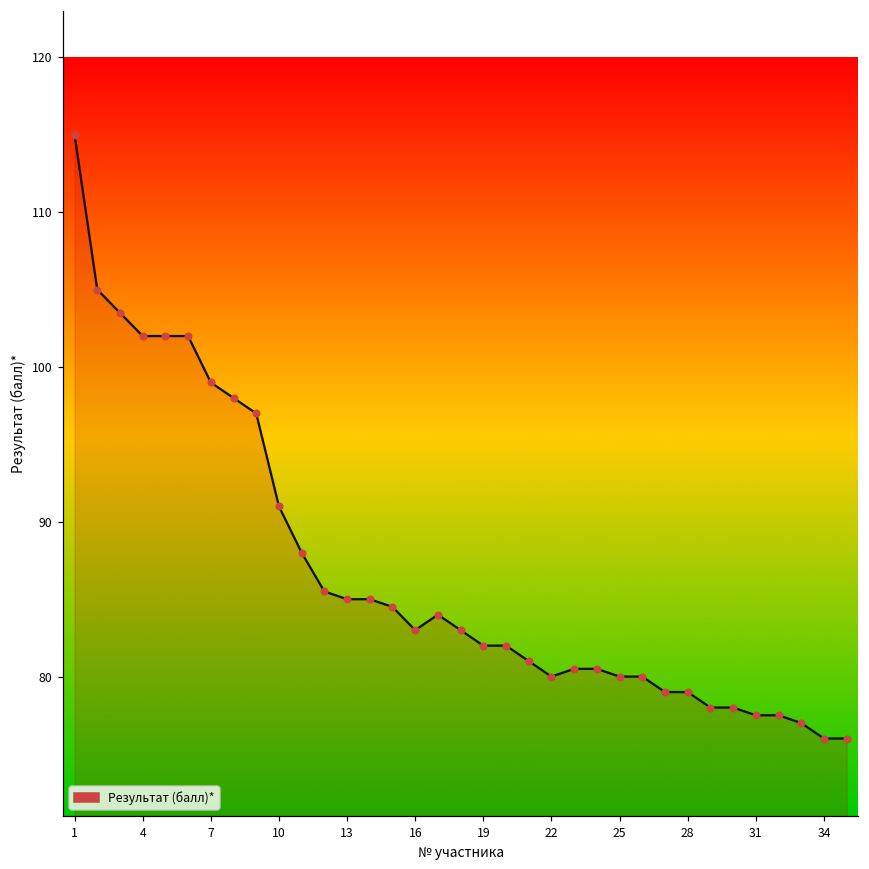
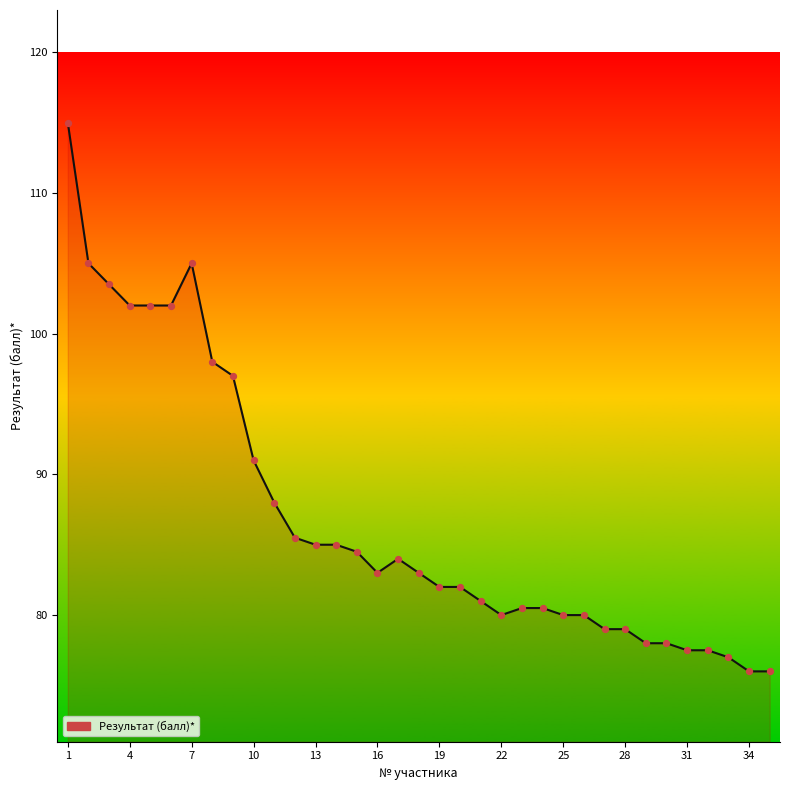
7: 99 -> 105
